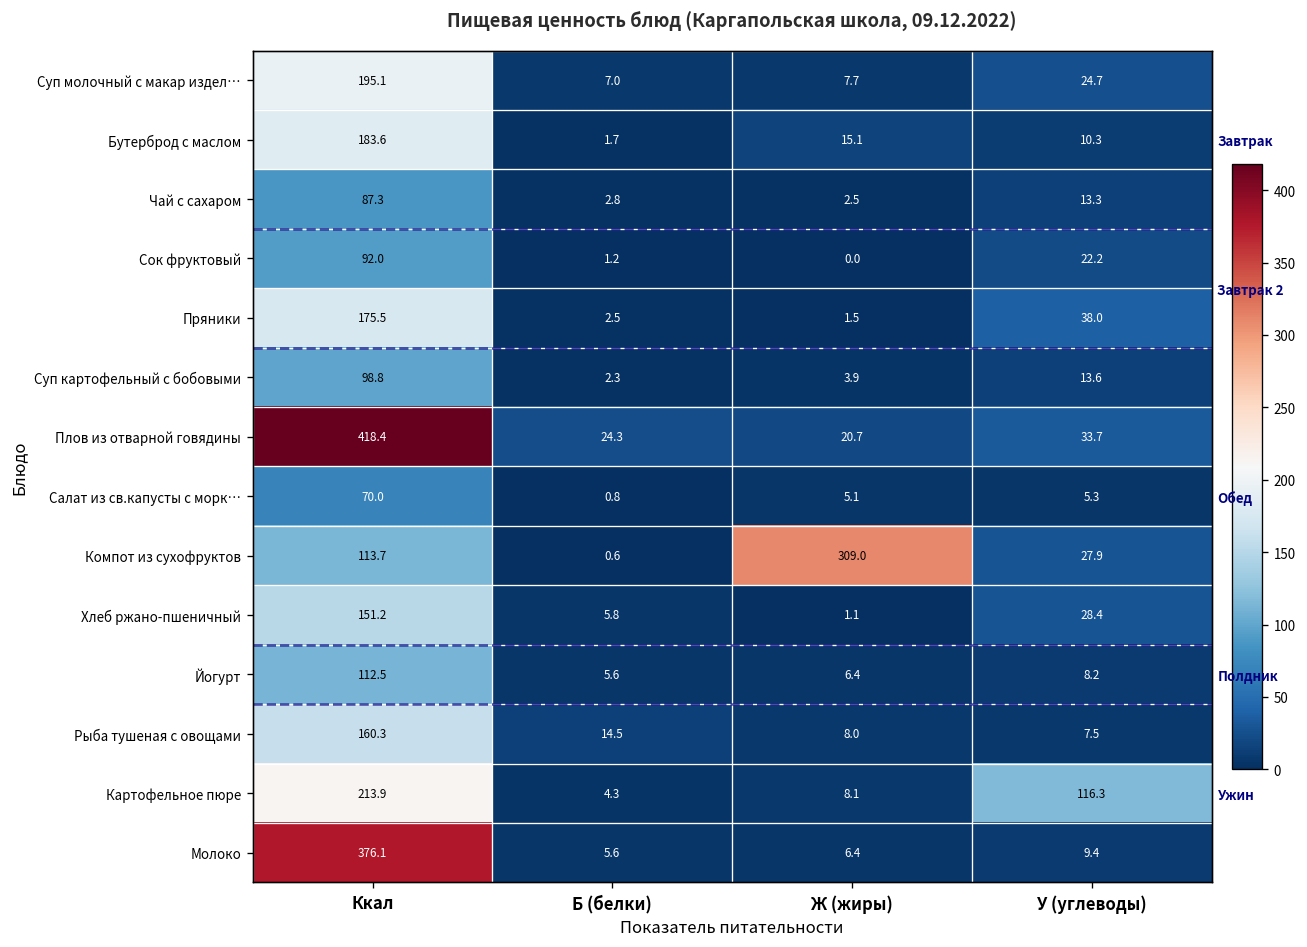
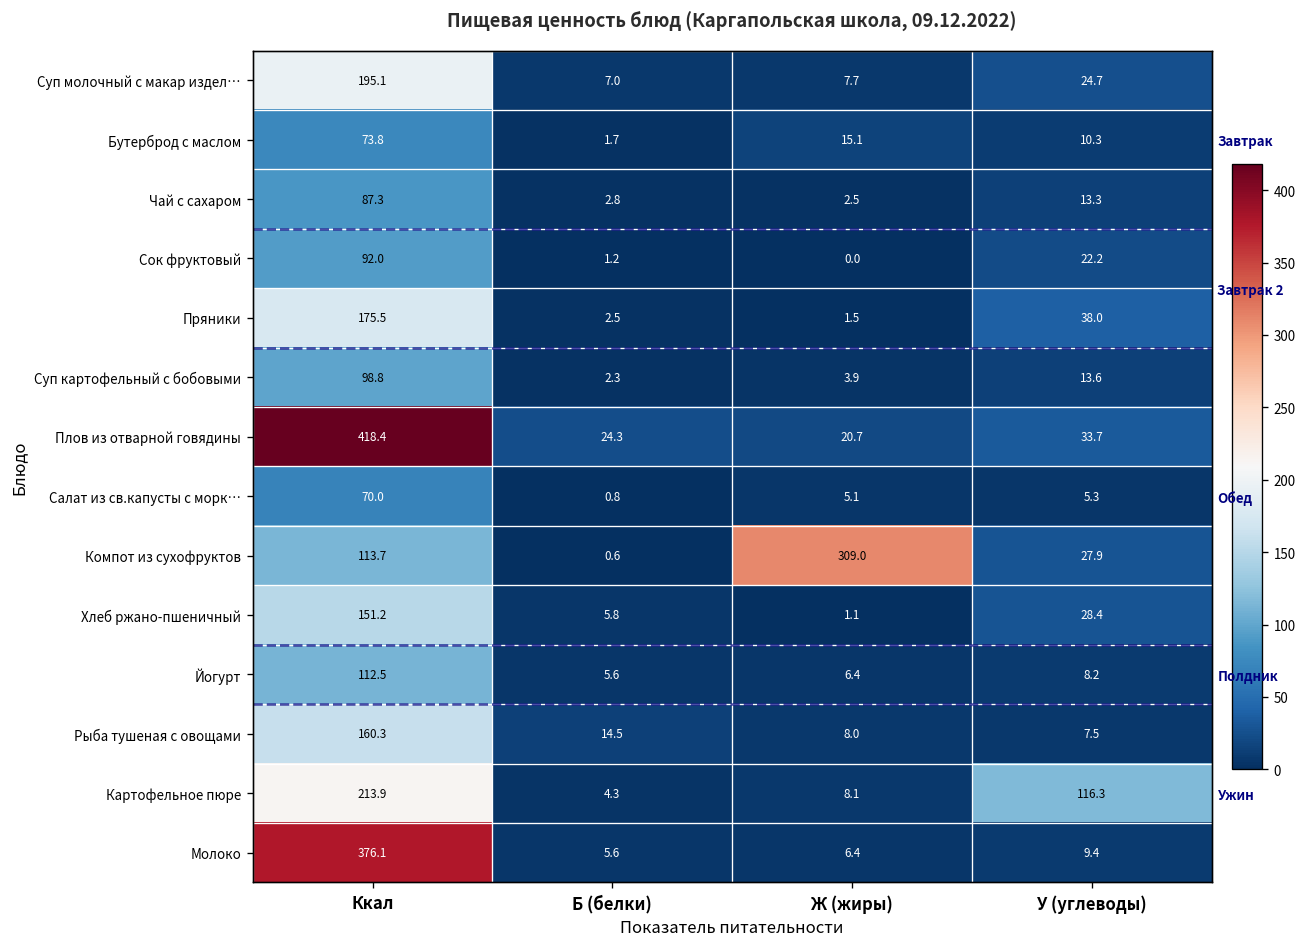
Бутерброд с маслом, Ккал: 183.6 -> 73.8
